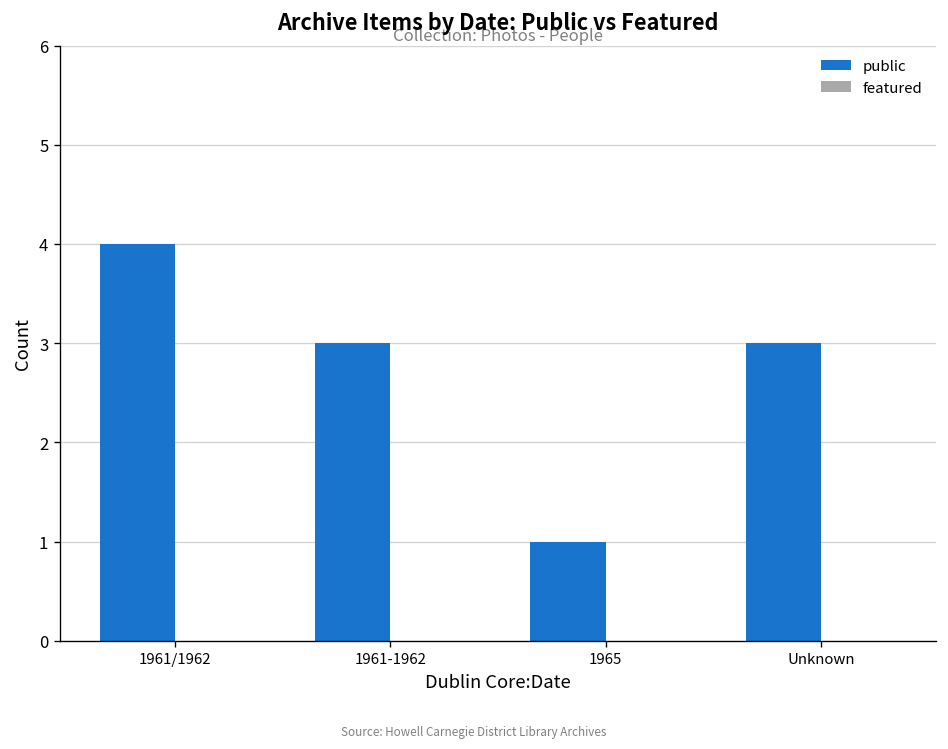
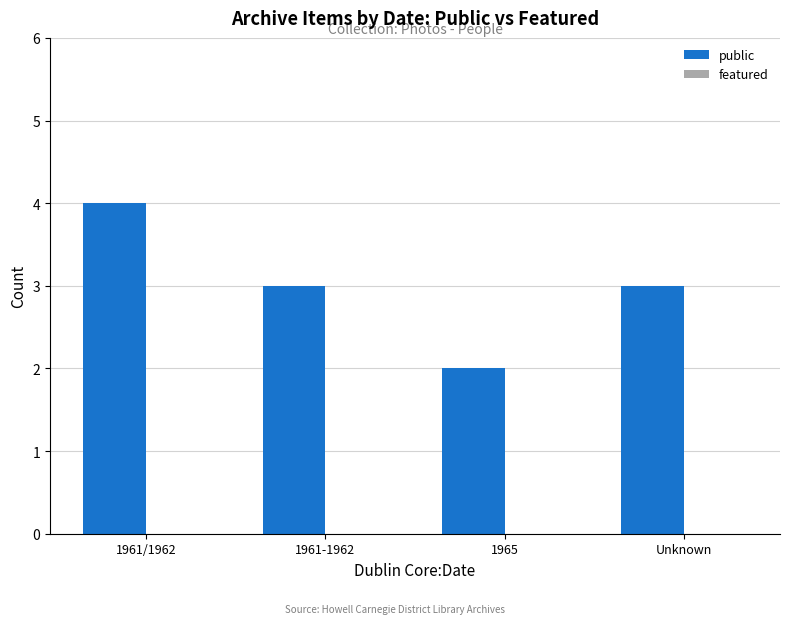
public, 1965: 1 -> 2
